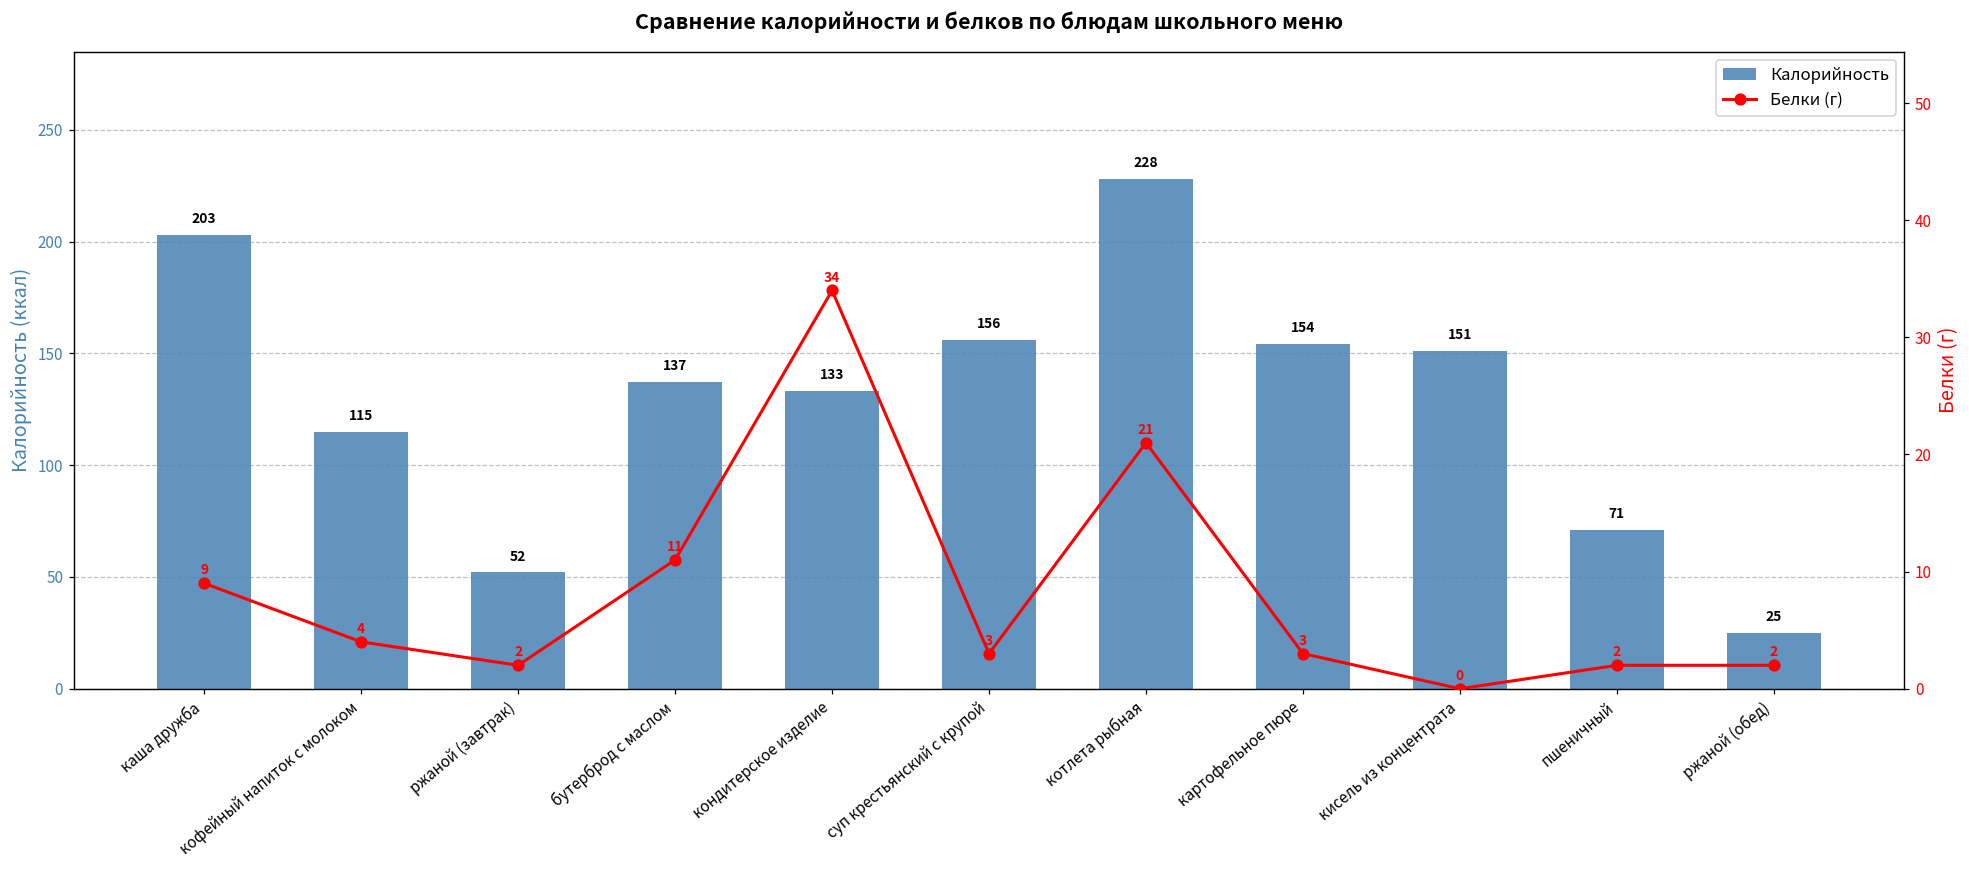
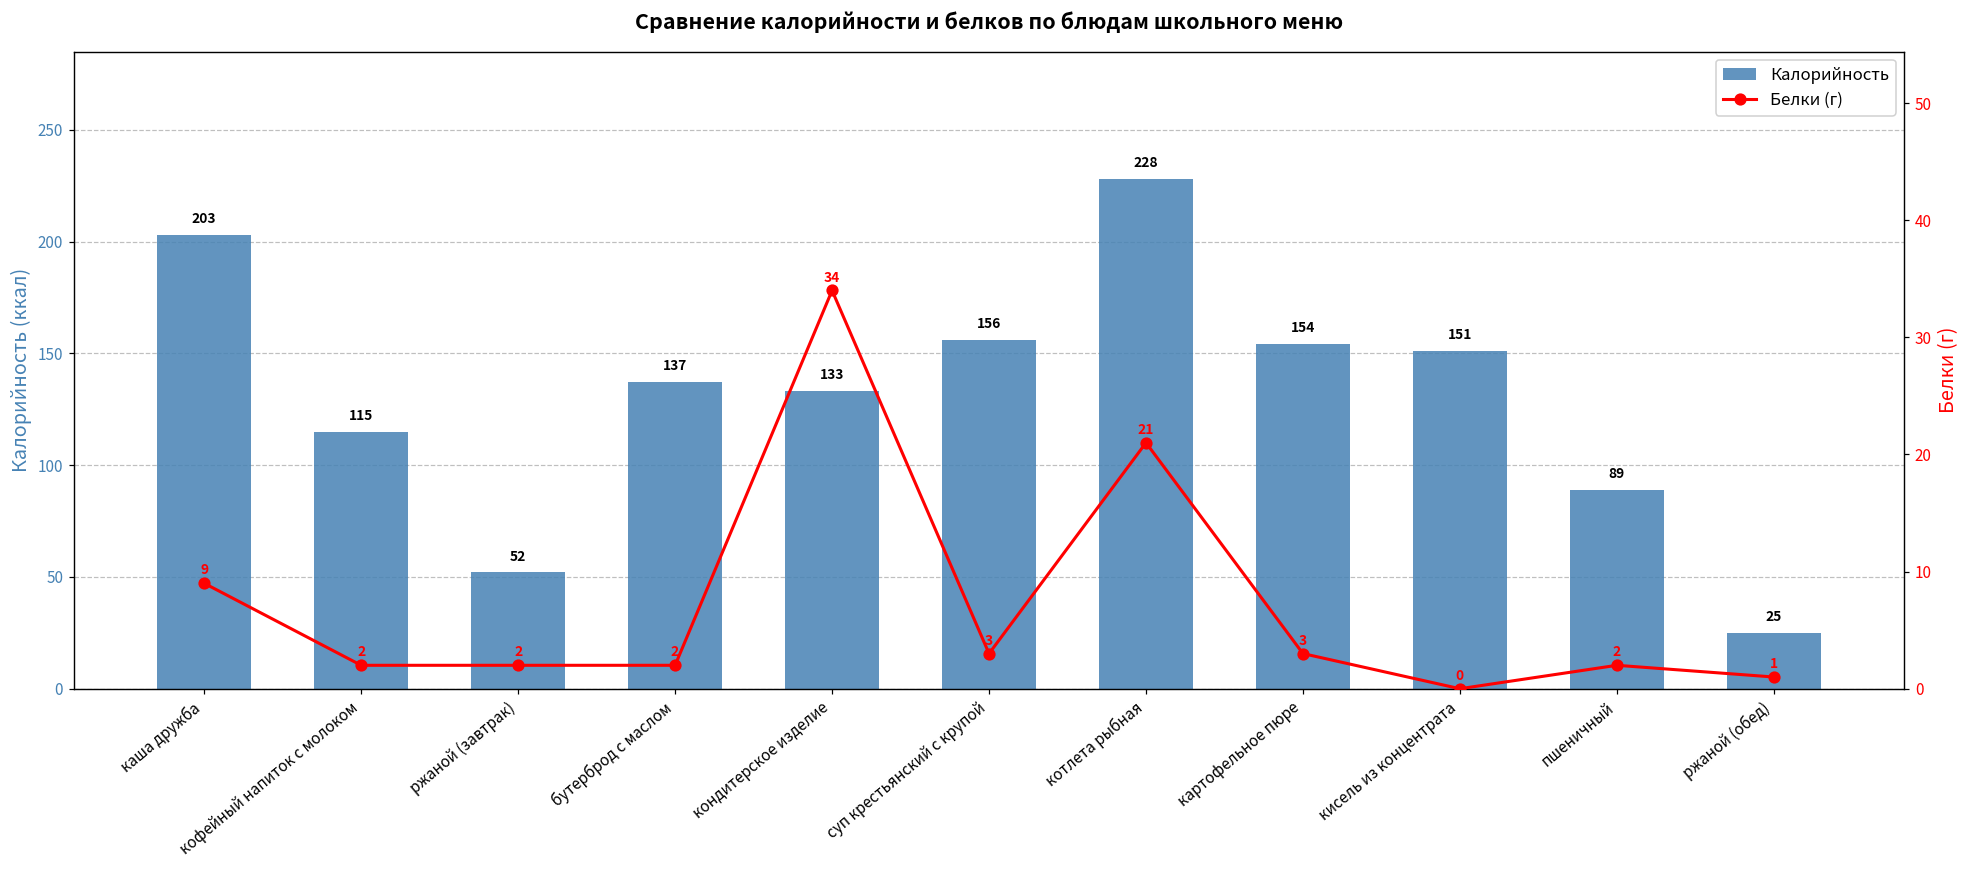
Калорийность, пшеничный: 71 -> 89
Белки (г), кофейный напиток с молоком: 4 -> 2
Белки (г), бутерброд с маслом: 11 -> 2
Белки (г), ржаной (обед): 2 -> 1
